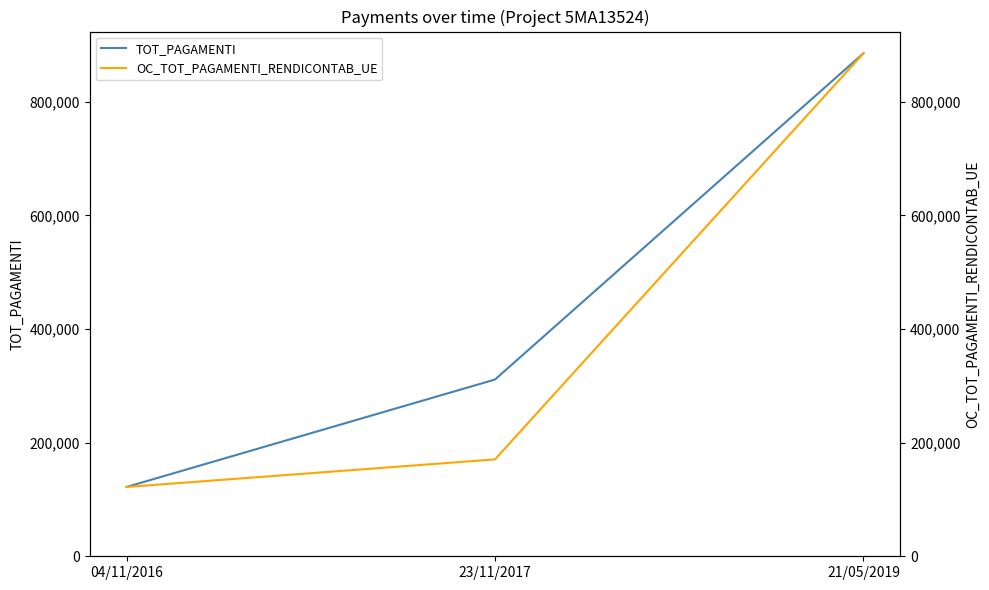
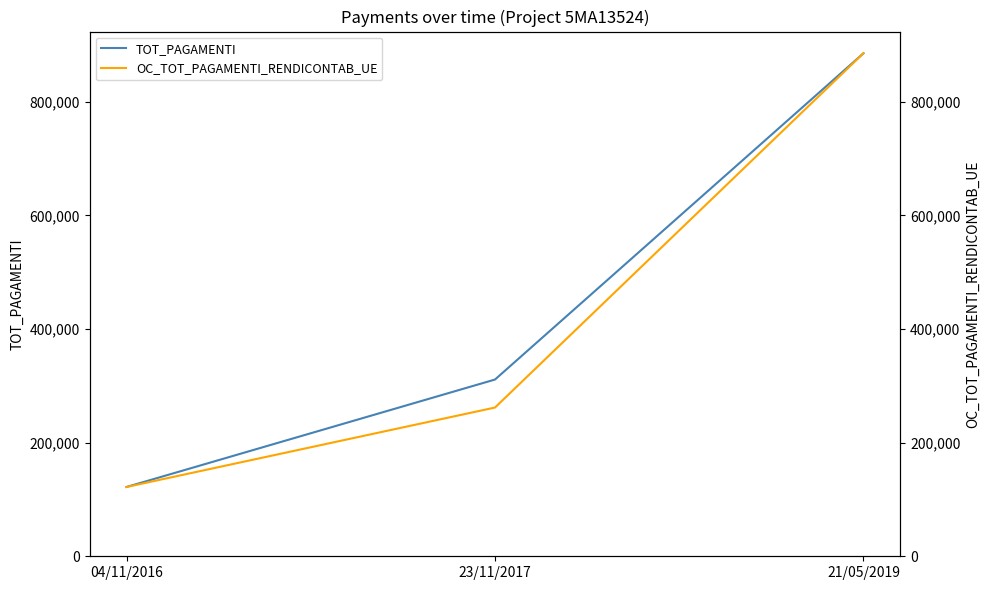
OC_TOT_PAGAMENTI_RENDICONTAB_UE, 23/11/2017: 170,000 -> 260,000
